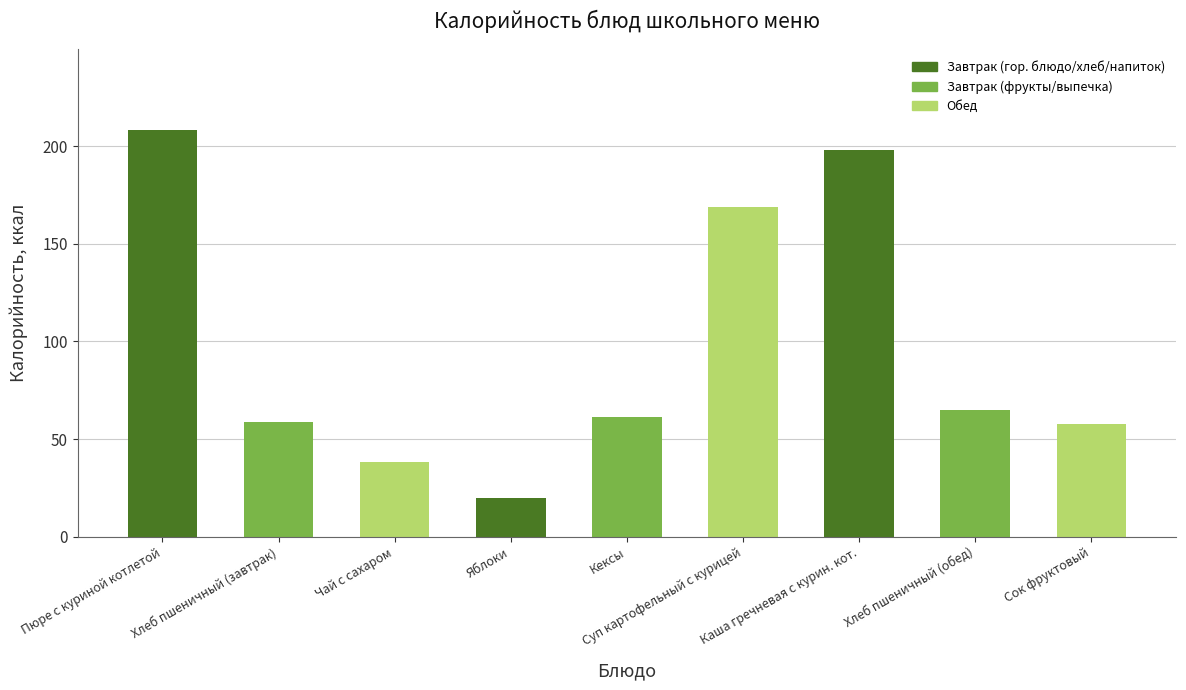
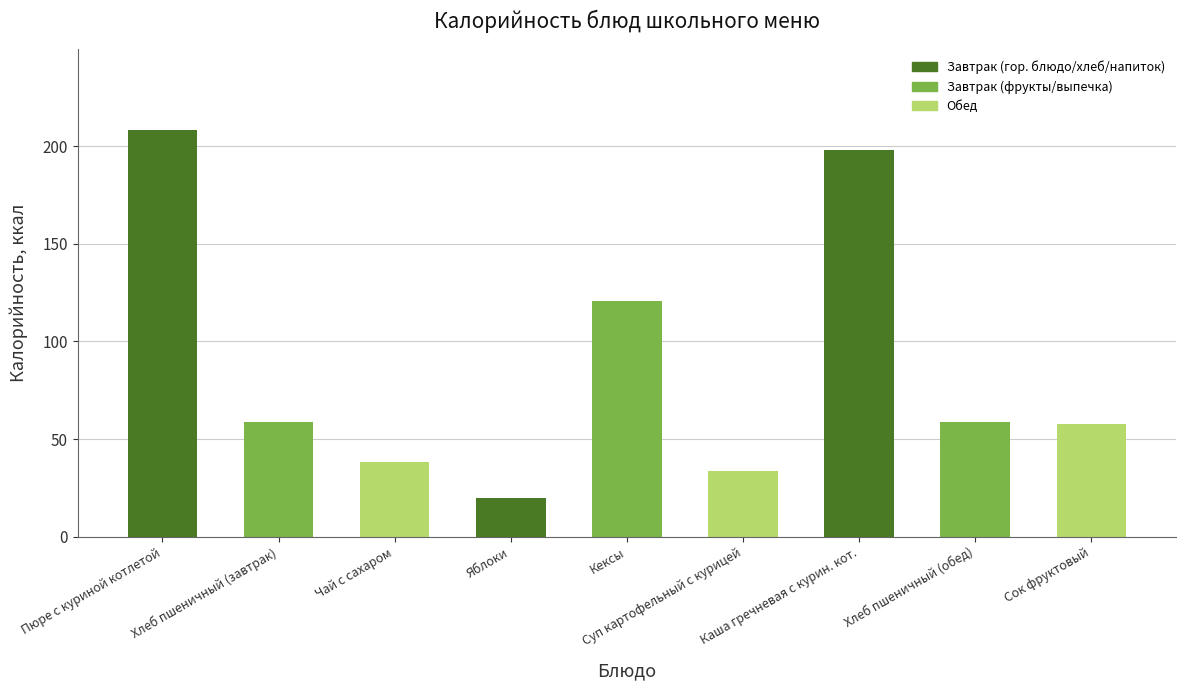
Кексы: 61 -> 121
Суп картофельный с курицей: 169 -> 34
Хлеб пшеничный (обед): 65 -> 59
